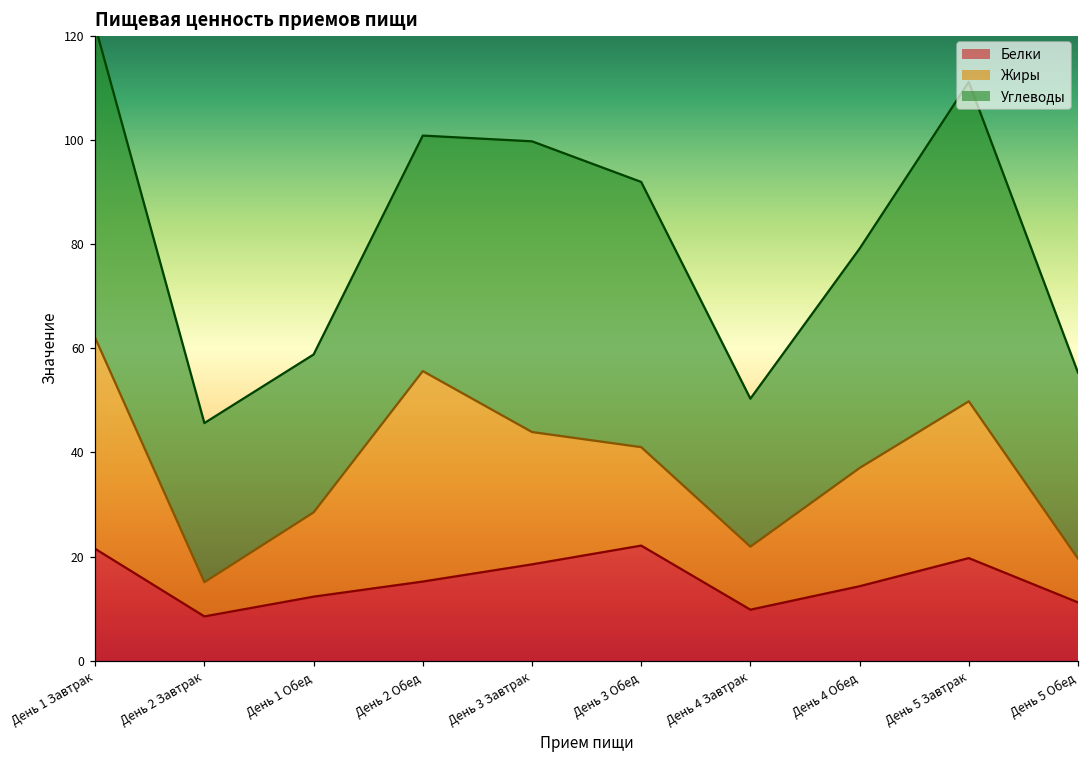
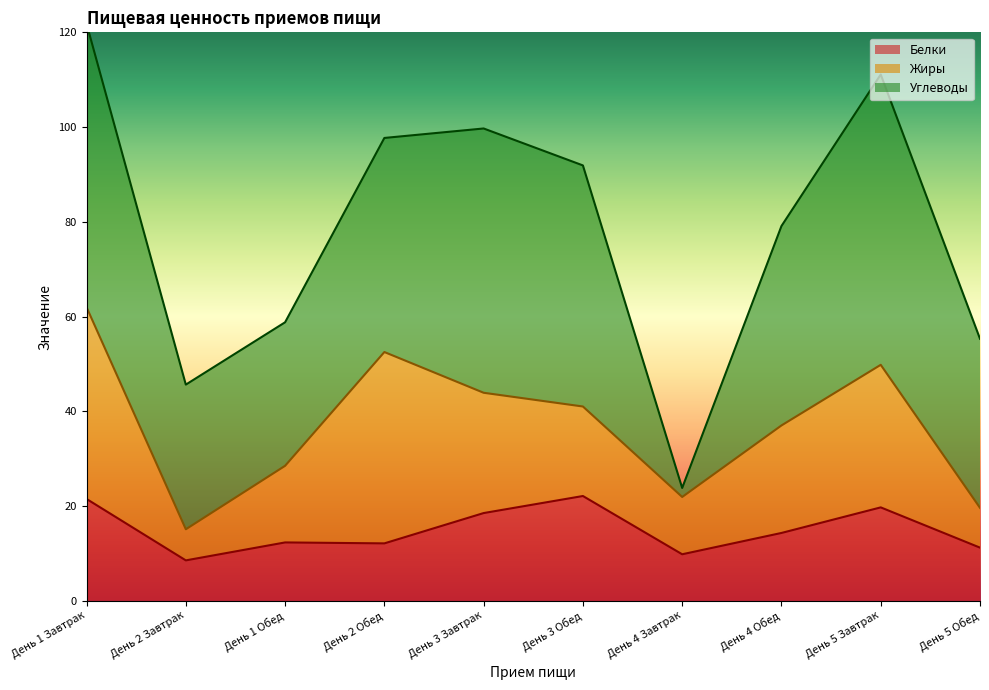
Белки, День 2 Обед: 15 -> 12
Углеводы, День 4 Завтрак: 28 -> 2
